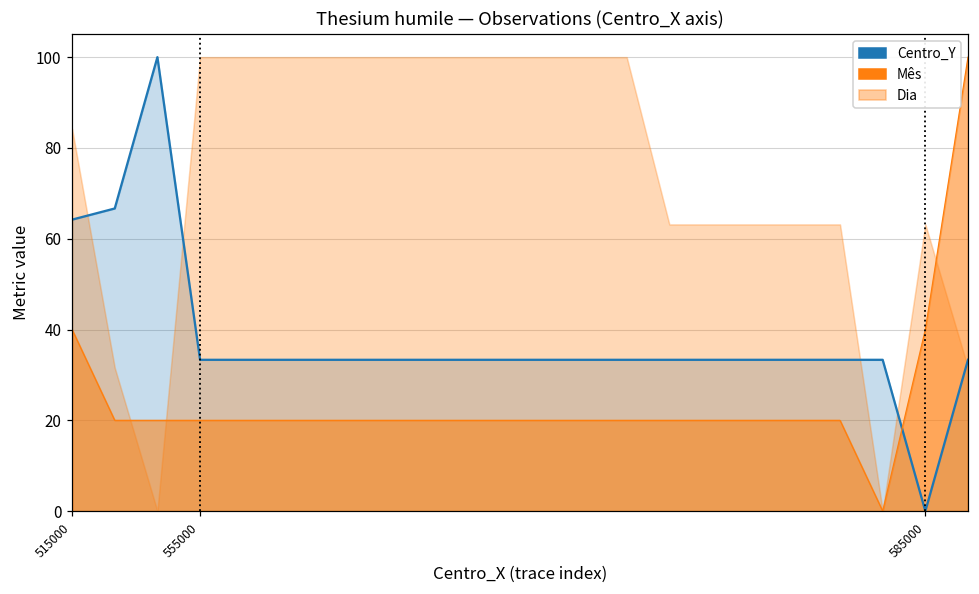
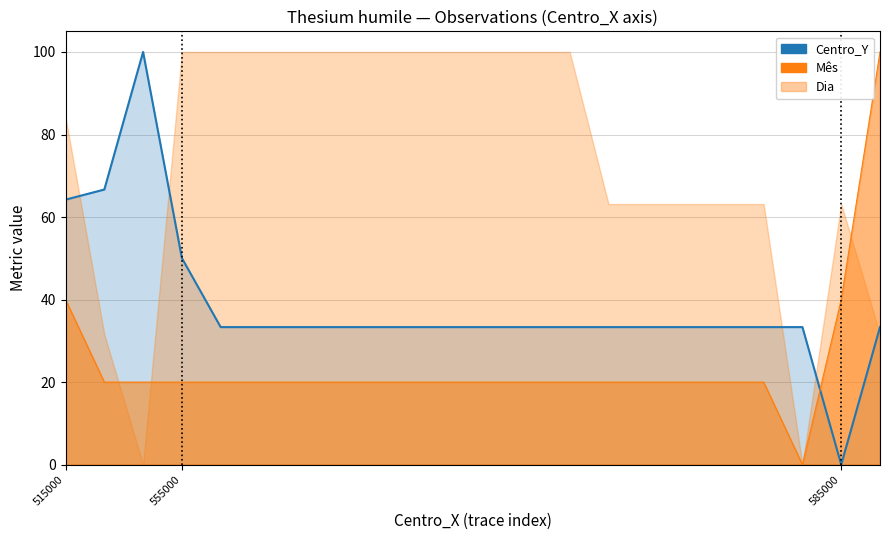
Centro_Y, 555000: 33 -> 50
